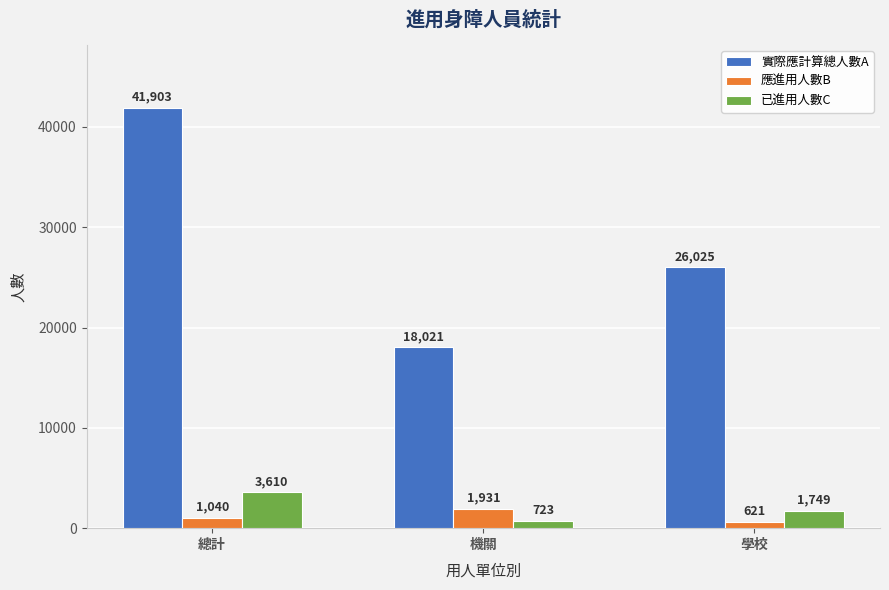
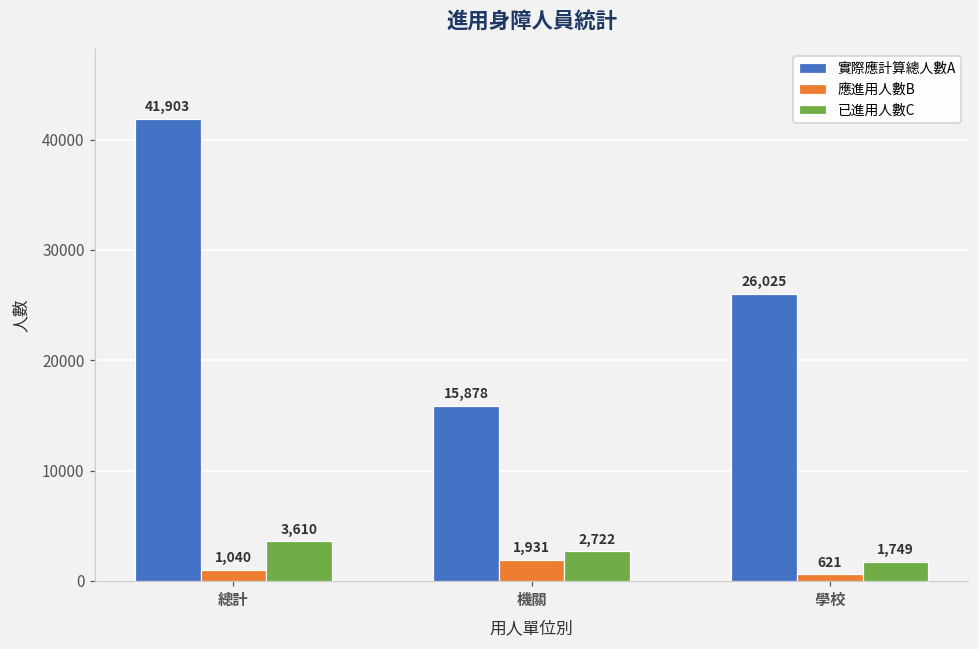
實際應計算總人數A, 機關: 18,021 -> 15,878
已進用人數C, 機關: 723 -> 2,722
